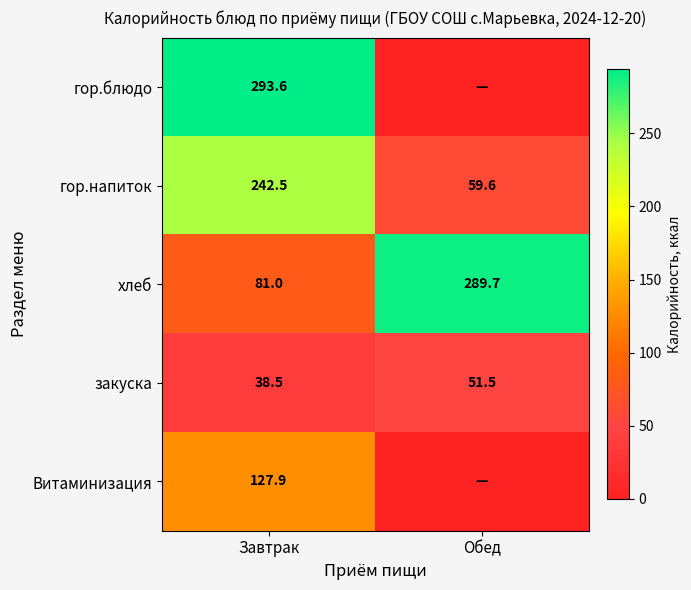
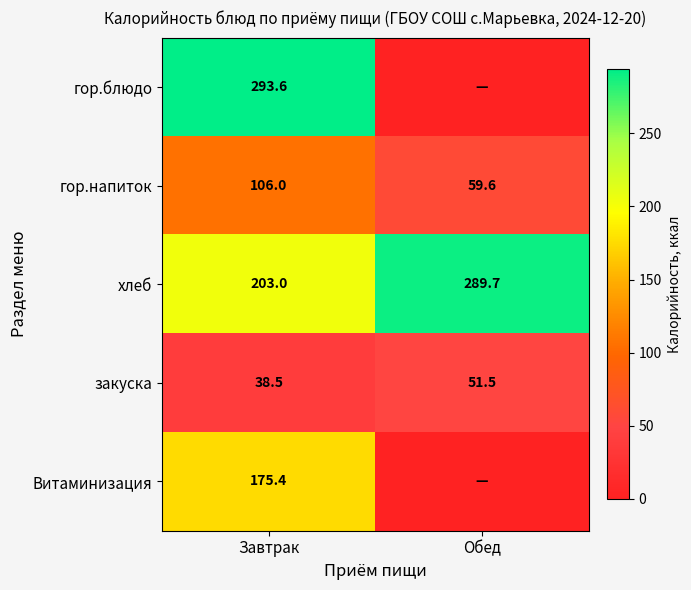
гор.напиток, Завтрак: 242.5 -> 106.0
хлеб, Завтрак: 81.0 -> 203.0
Витаминизация, Завтрак: 127.9 -> 175.4
